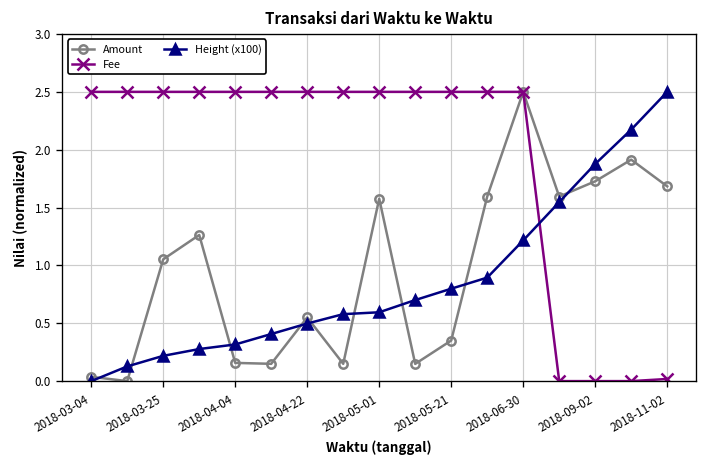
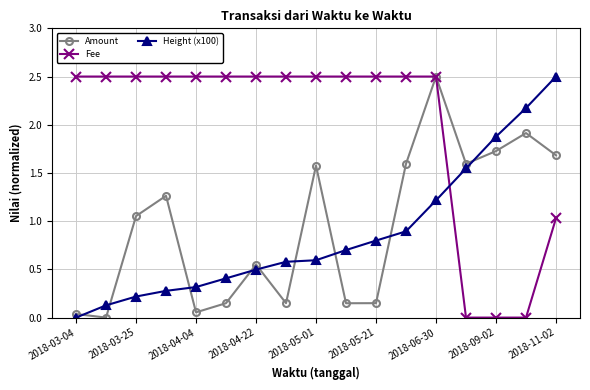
Amount, 2018-04-04: 0.2 -> 0.1
Amount, 2018-05-21: 0.4 -> 0.1
Fee, 2018-11-02: 0.0 -> 1.0
